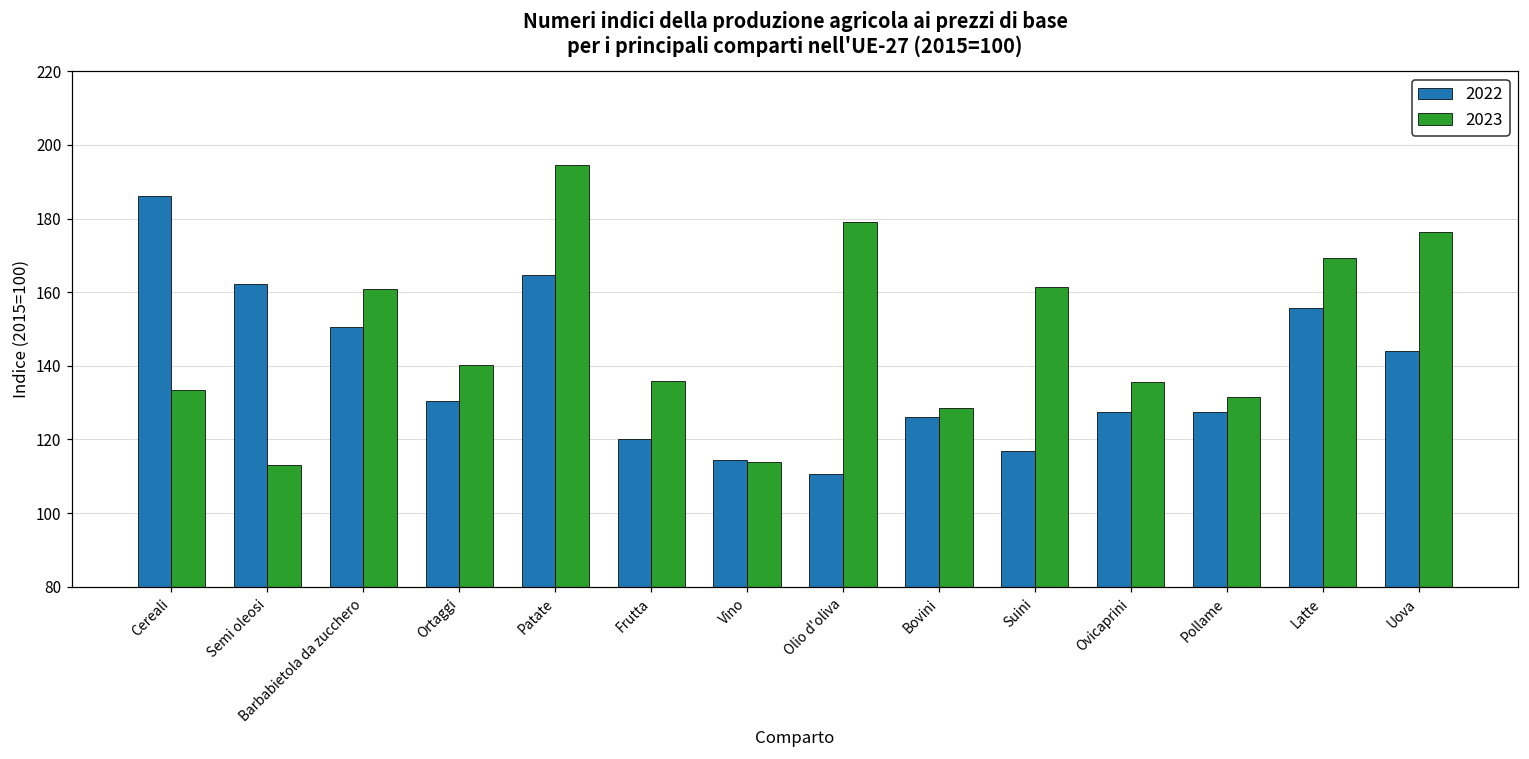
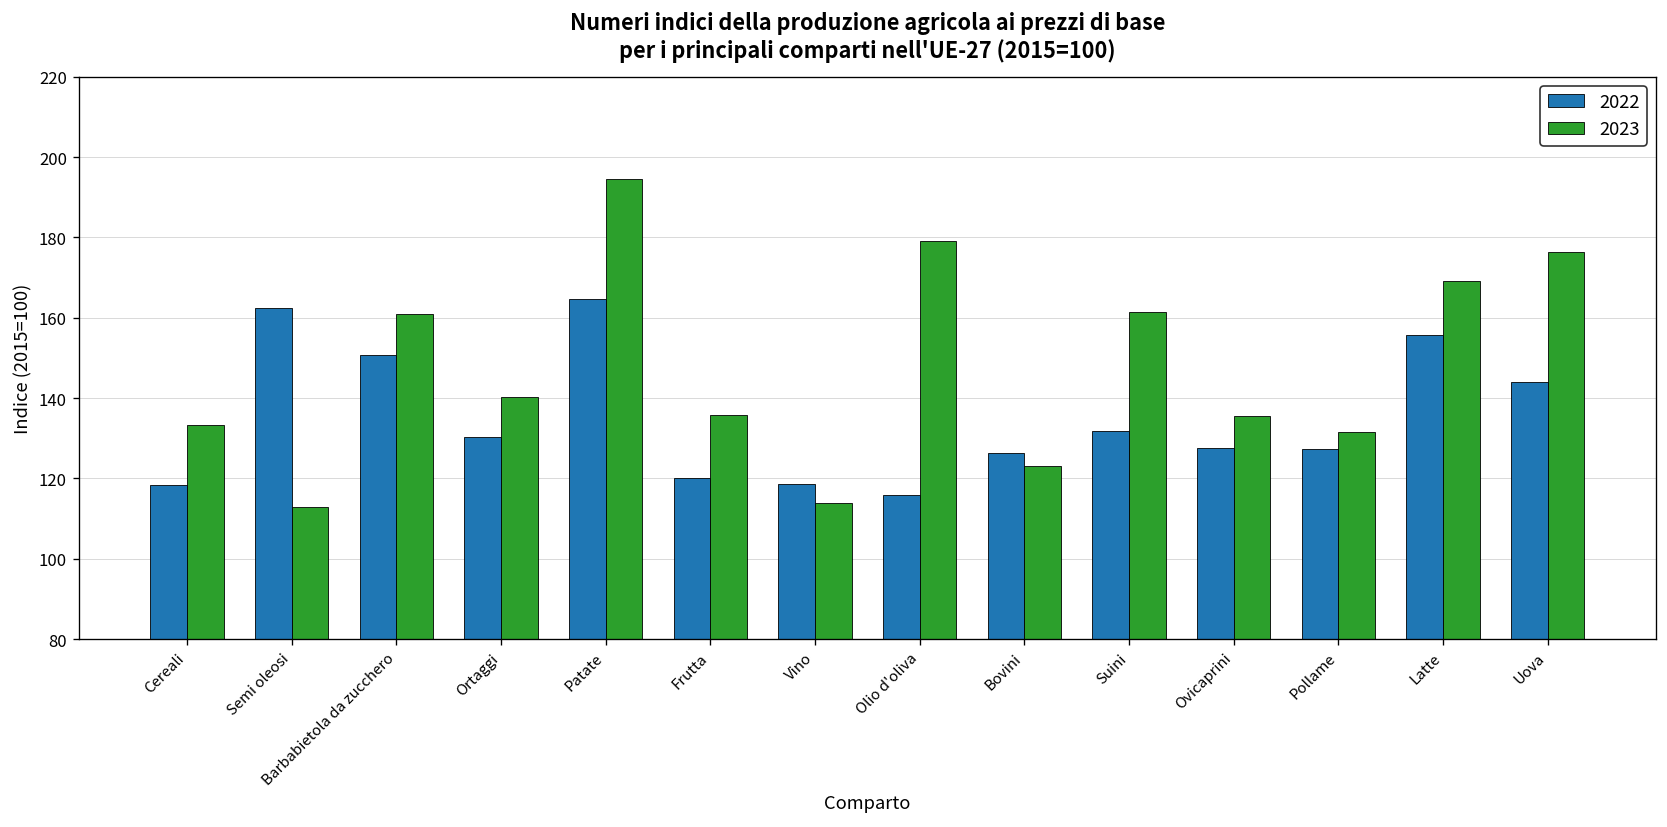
2022, Cereali: 186 -> 118
2022, Vino: 114 -> 119
2022, Olio d'oliva: 111 -> 116
2023, Bovini: 129 -> 123
2022, Suini: 117 -> 132
